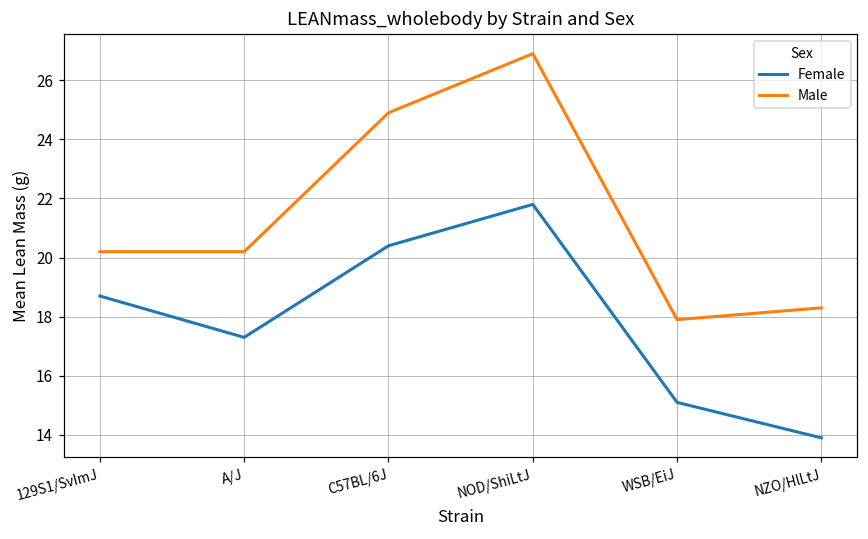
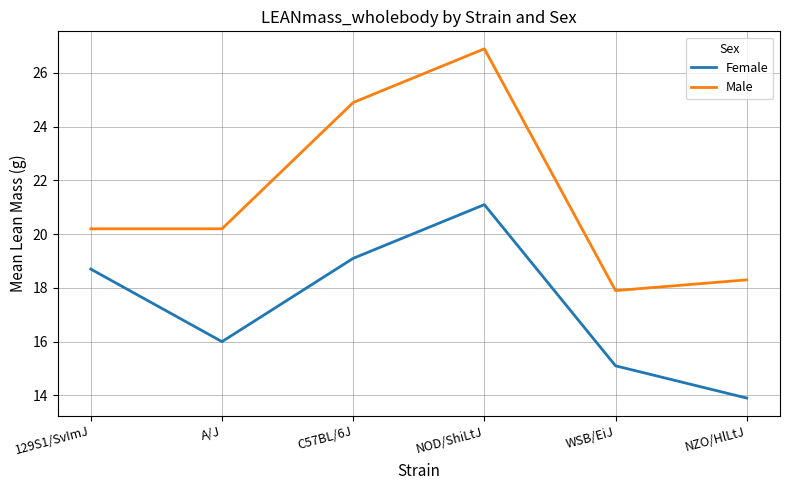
Female, A/J: 17.3 -> 16.0
Female, C57BL/6J: 20.4 -> 19.1
Female, NOD/ShiLtJ: 21.8 -> 21.1
